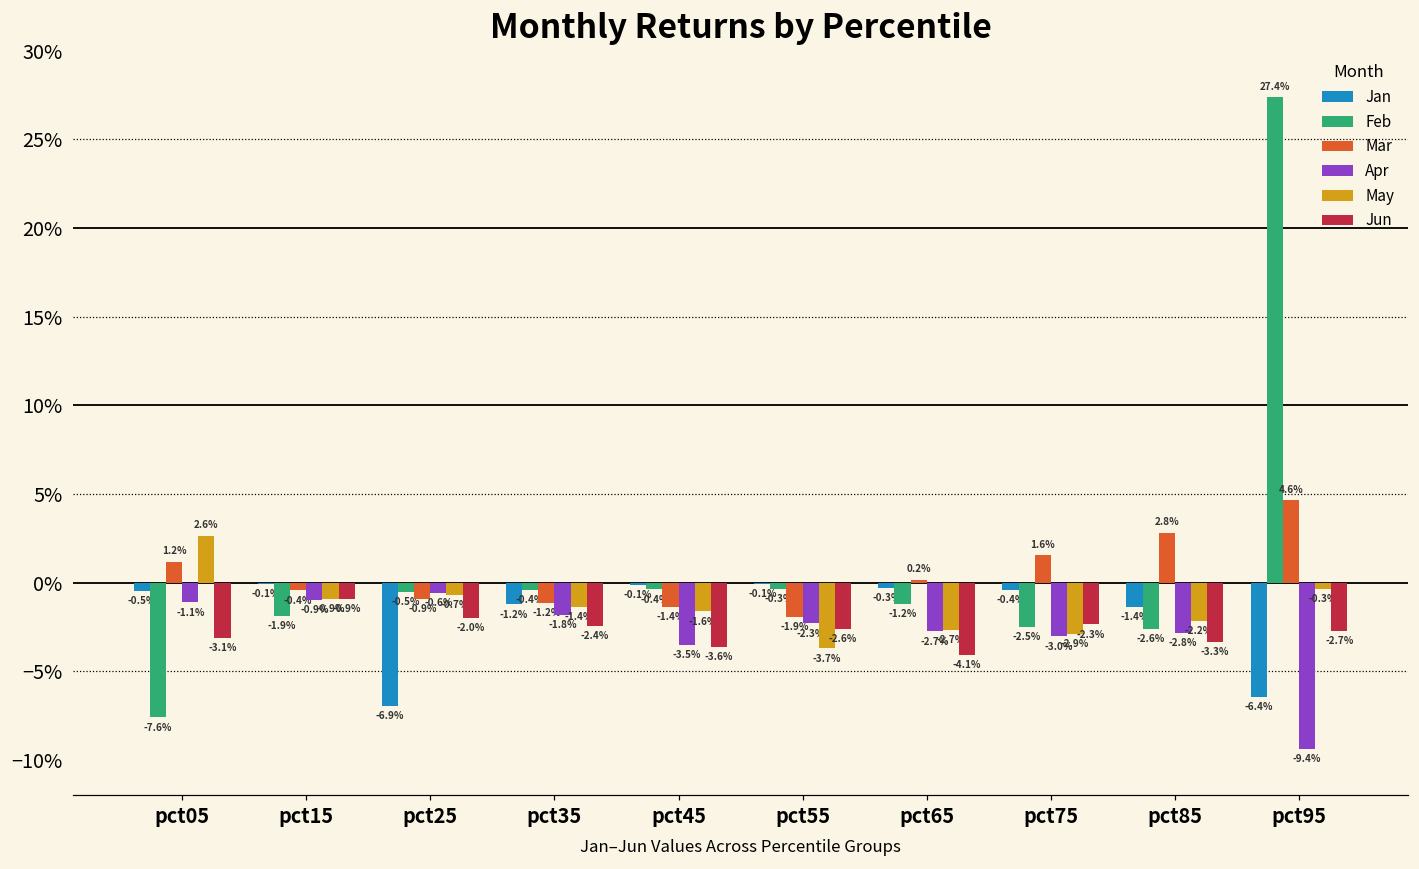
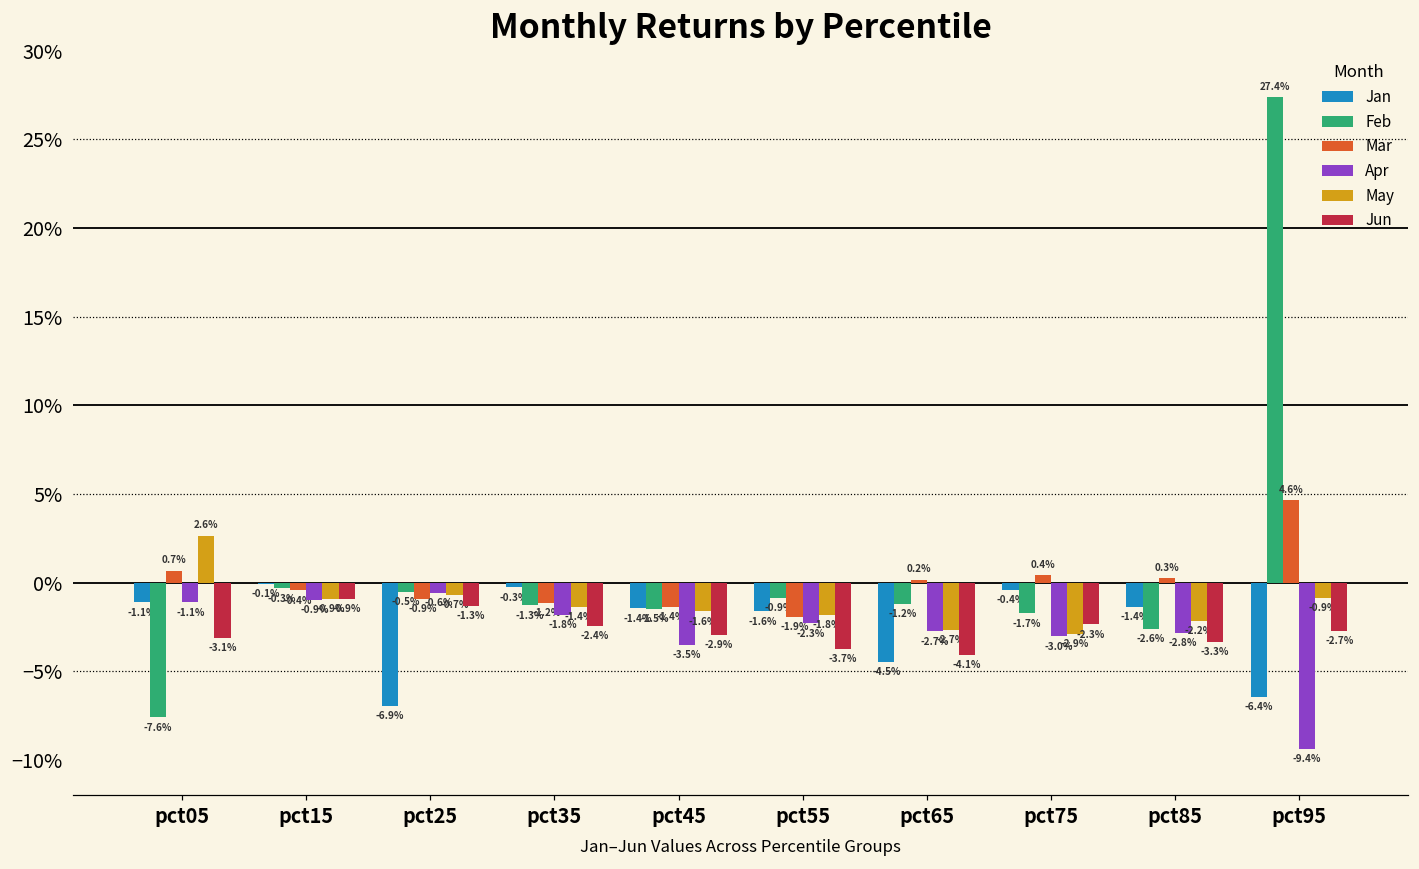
Jan, pct05: -0.5% -> -1.1%
Mar, pct05: 1.2% -> 0.7%
Feb, pct15: -1.9% -> -0.3%
Jun, pct25: -2.0% -> -1.3%
Jan, pct35: -1.2% -> -0.3%
Feb, pct35: -0.4% -> -1.3%
Jan, pct45: -0.1% -> -1.4%
Feb, pct45: -0.4% -> -1.5%
Jun, pct45: -3.6% -> -2.9%
Jan, pct55: -0.1% -> -1.6%
Feb, pct55: -0.3% -> -0.9%
May, pct55: -3.7% -> -1.8%
Jun, pct55: -2.6% -> -3.7%
Jan, pct65: -0.3% -> -4.5%
Feb, pct75: -2.5% -> -1.7%
Mar, pct75: 1.6% -> 0.4%
Mar, pct85: 2.8% -> 0.3%
May, pct95: -0.3% -> -0.9%
